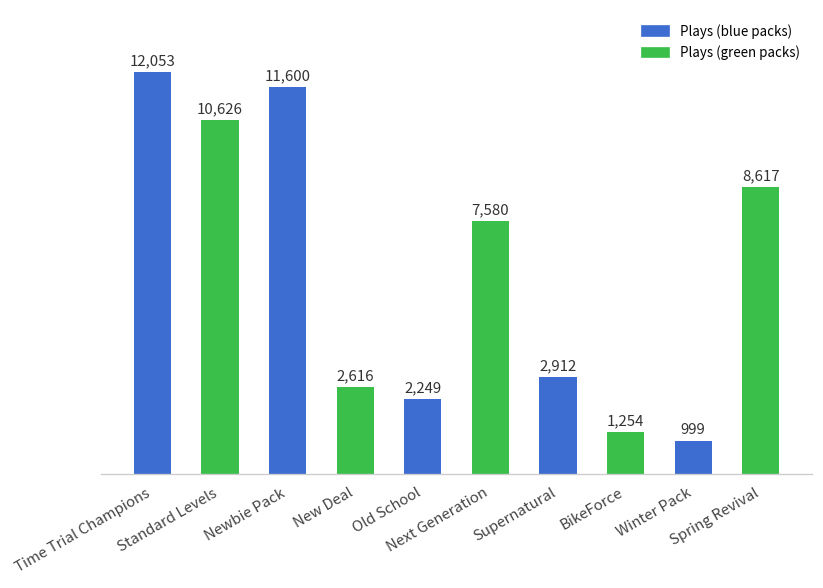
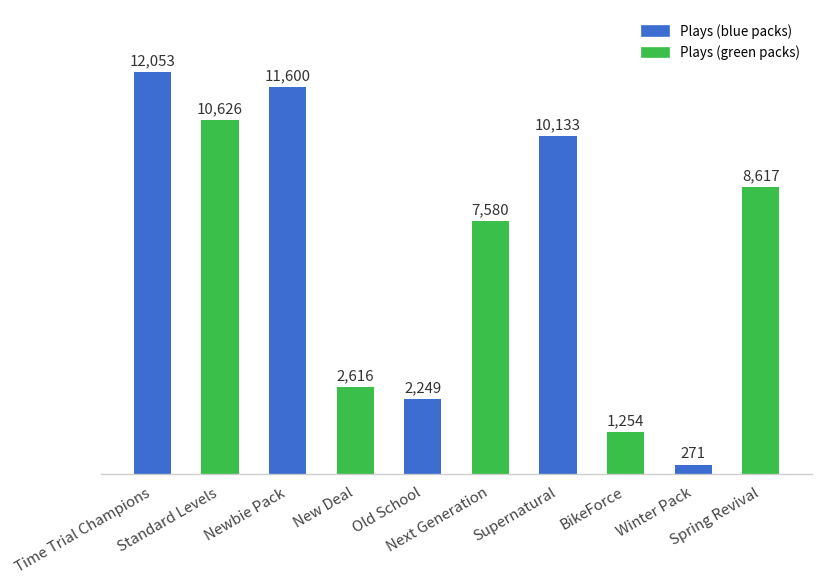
Supernatural: 2,912 -> 10,133
Winter Pack: 999 -> 271
